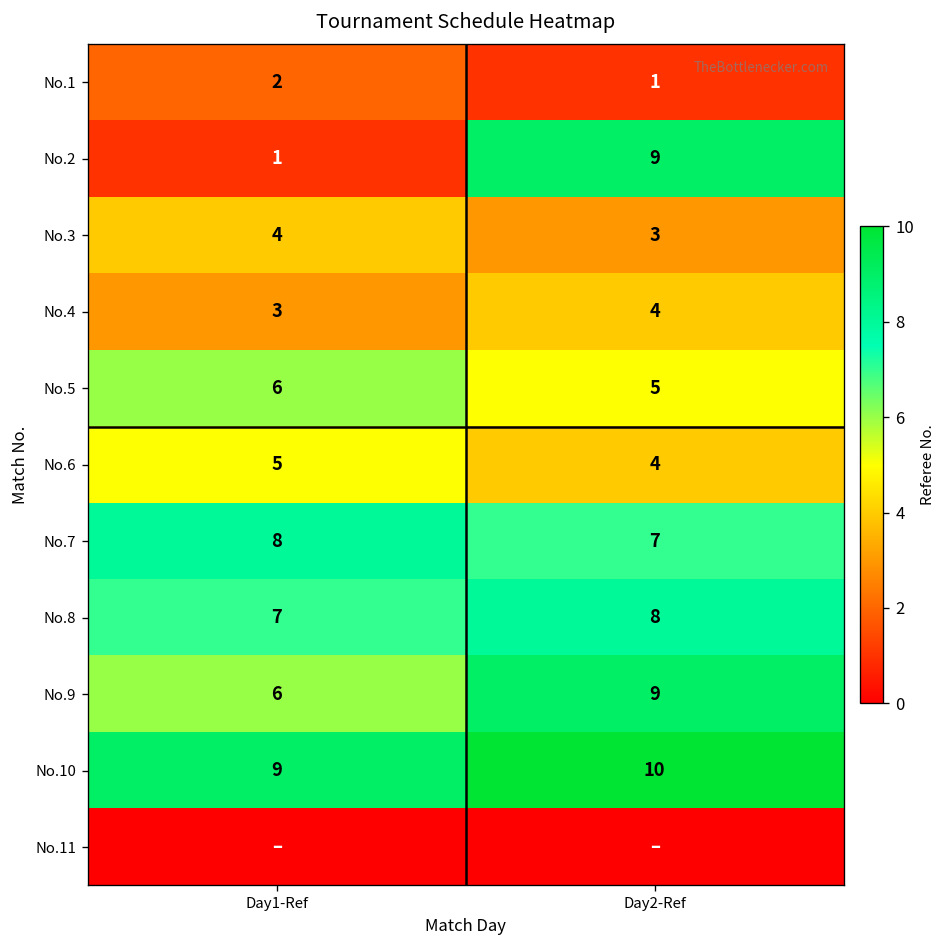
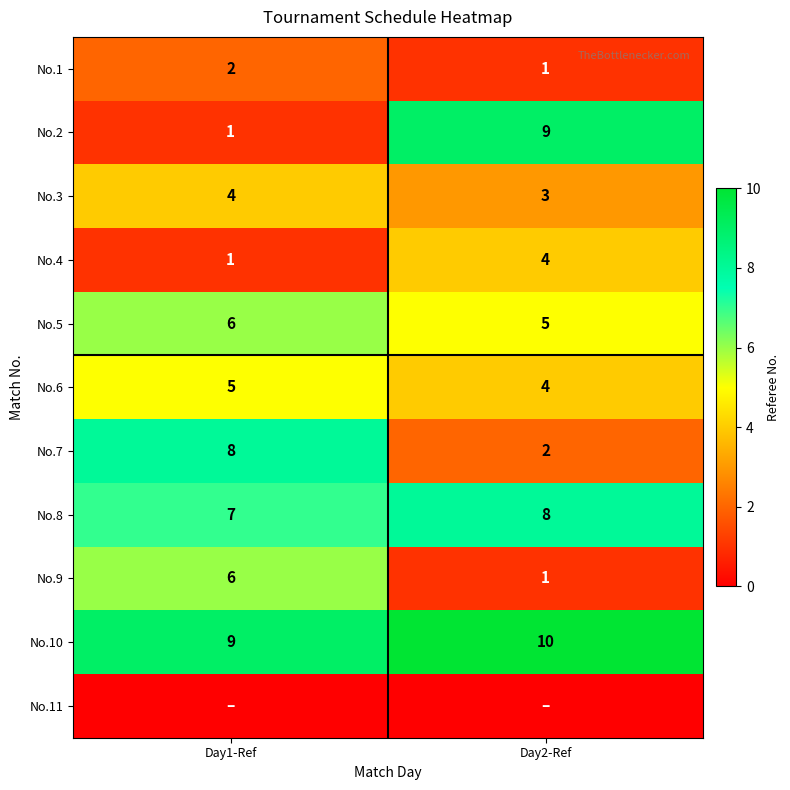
No.4, Day1-Ref: 3 -> 1
No.7, Day2-Ref: 7 -> 2
No.9, Day2-Ref: 9 -> 1
